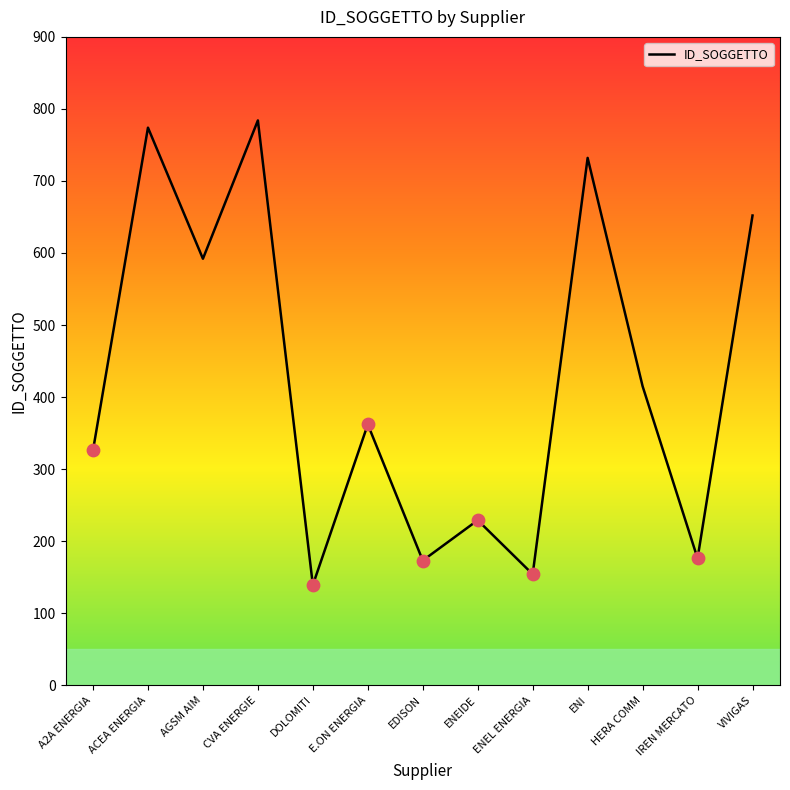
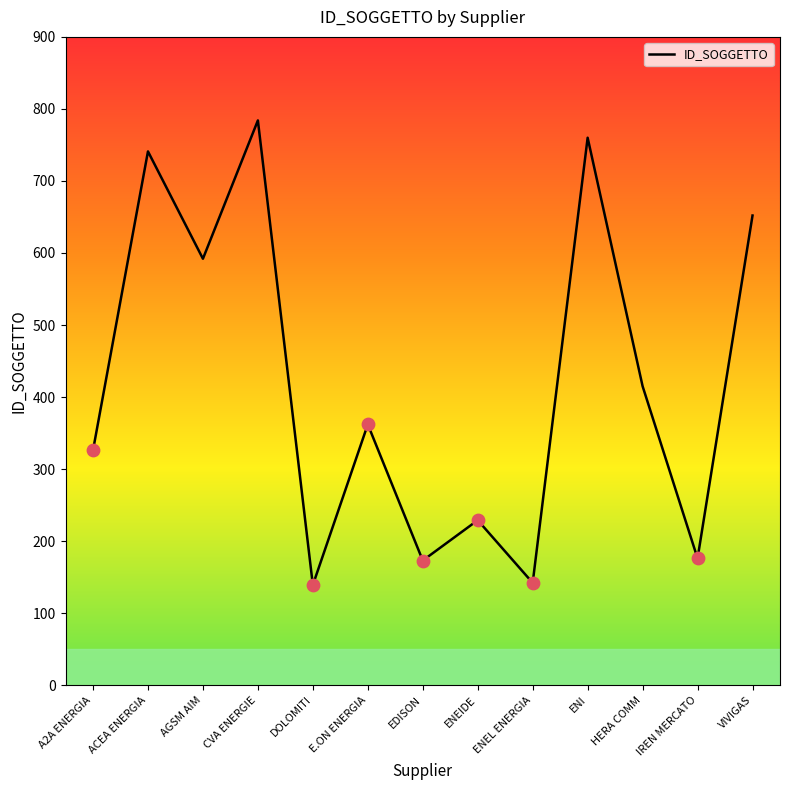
ID_SOGGETTO, ACEA ENERGIA: 770 -> 740
ID_SOGGETTO, ENEL ENERGIA: 150 -> 140
ID_SOGGETTO, ENI: 730 -> 760
